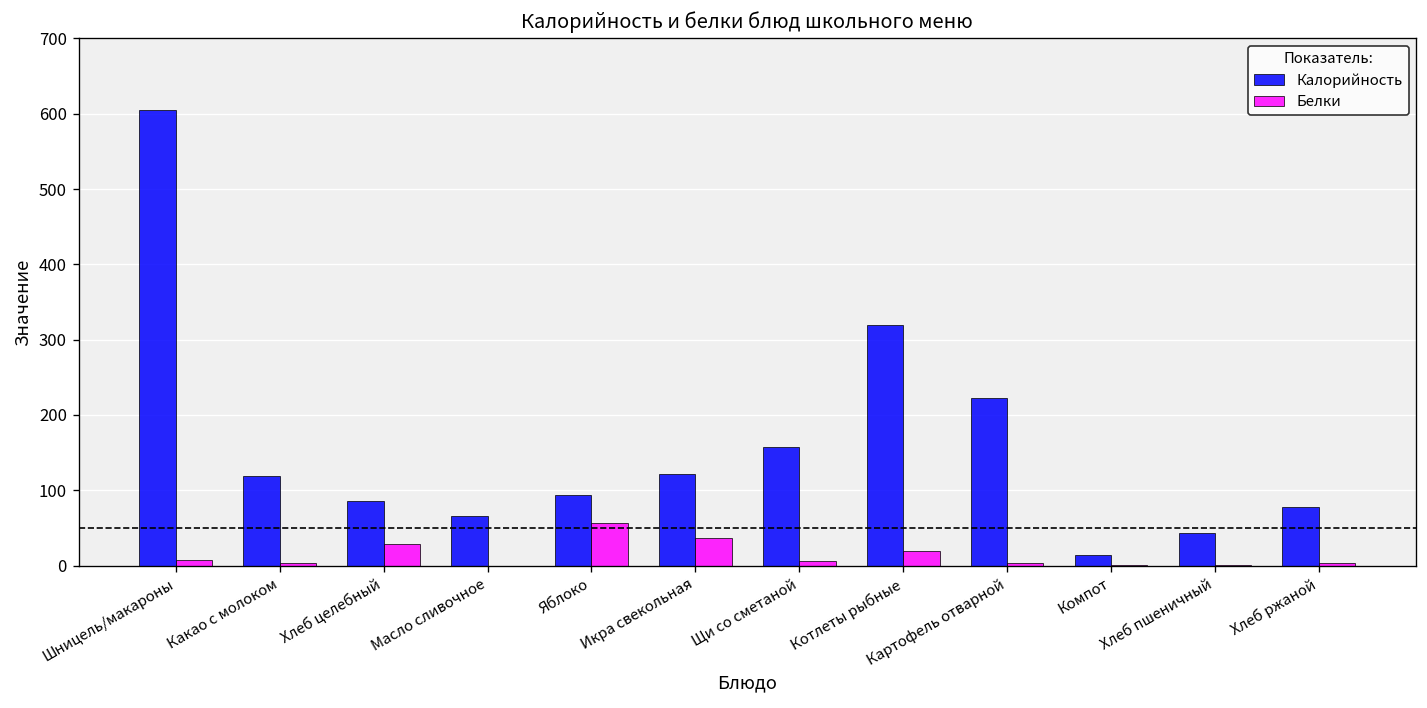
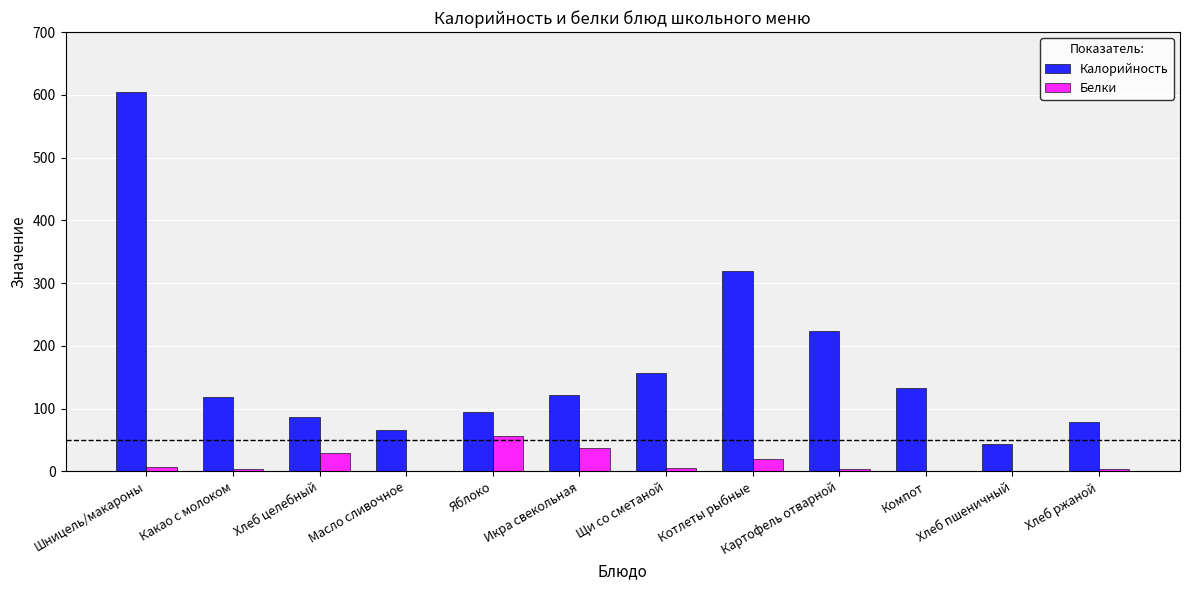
Калорийность, Компот: 10 -> 130
